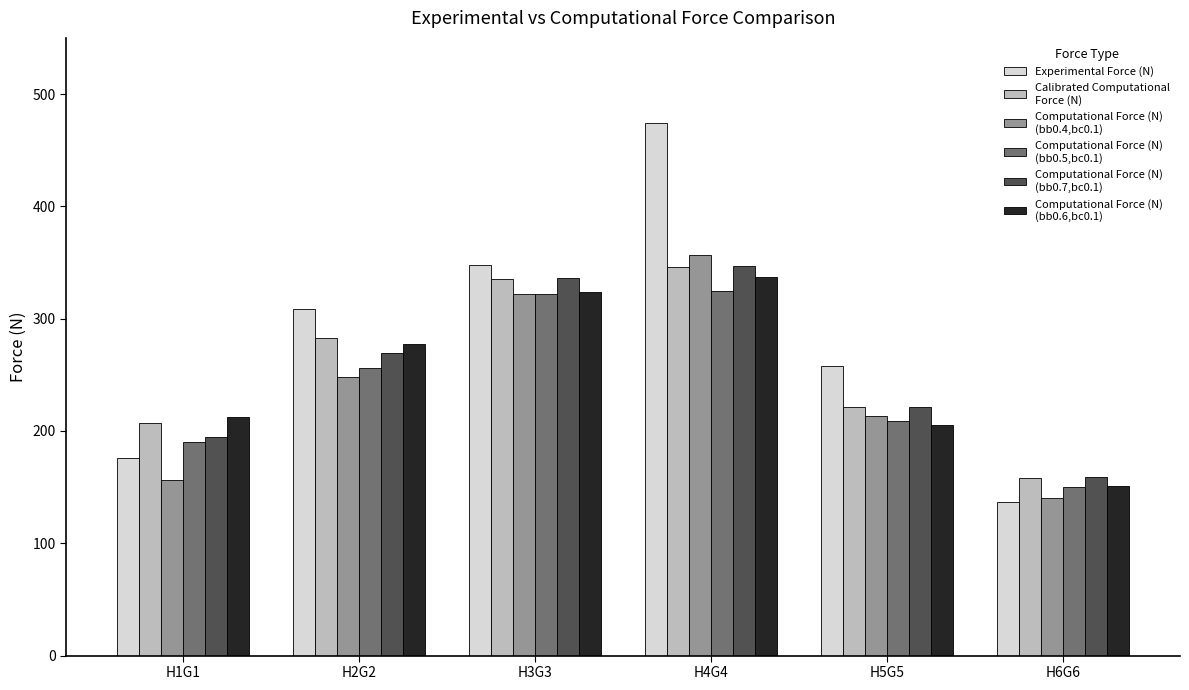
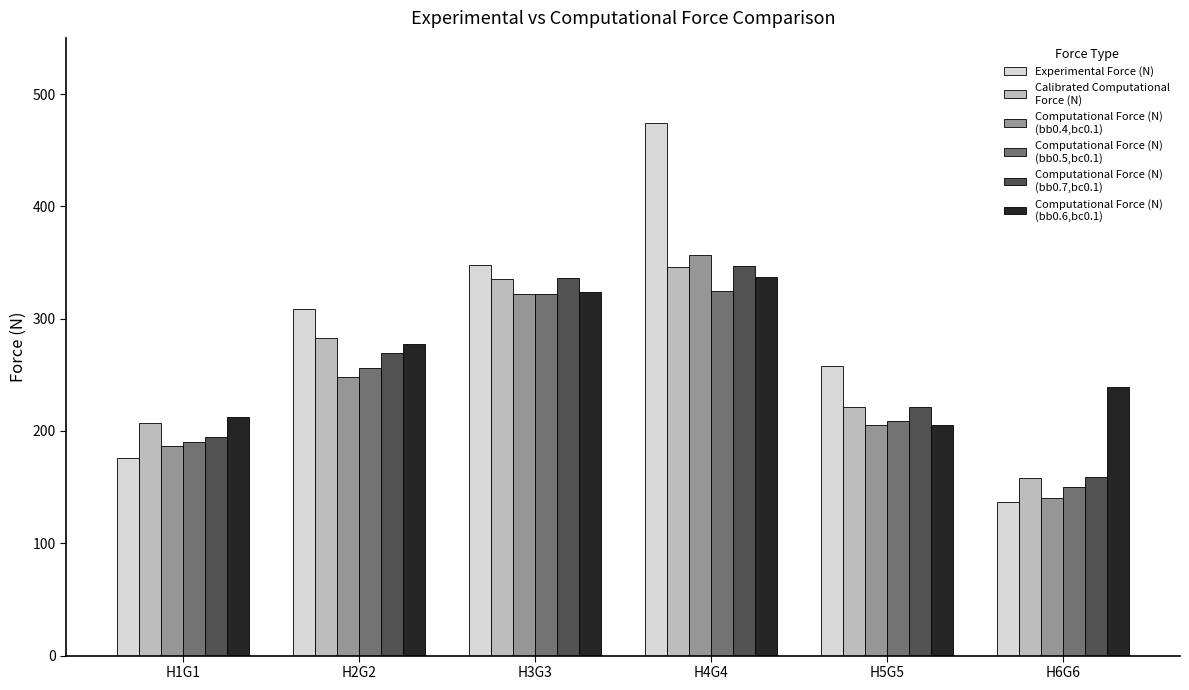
Computational Force (N) (bb0.4,bc0.1), H1G1: 156 -> 187
Computational Force (N) (bb0.4,bc0.1), H5G5: 213 -> 205
Computational Force (N) (bb0.6,bc0.1), H6G6: 151 -> 239
